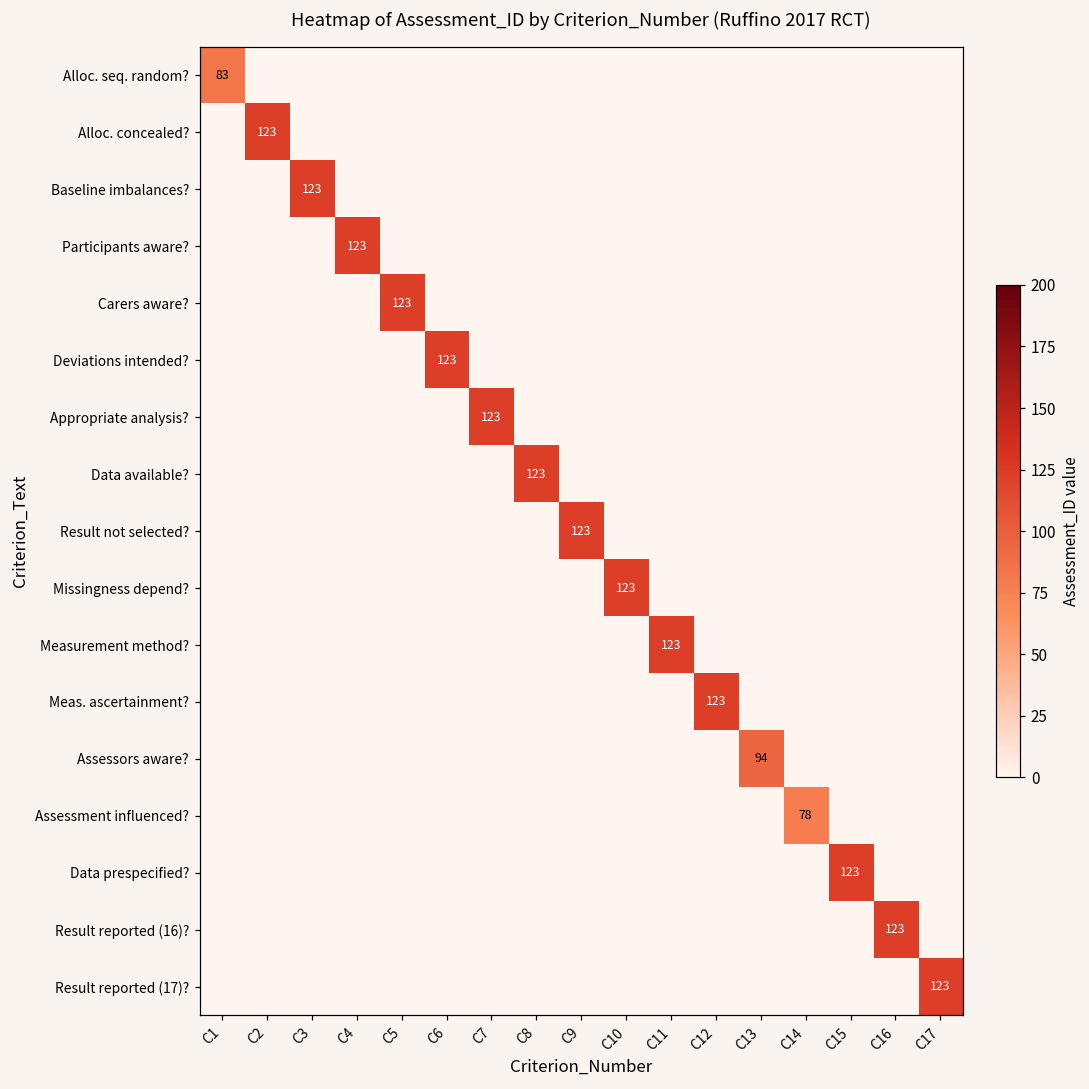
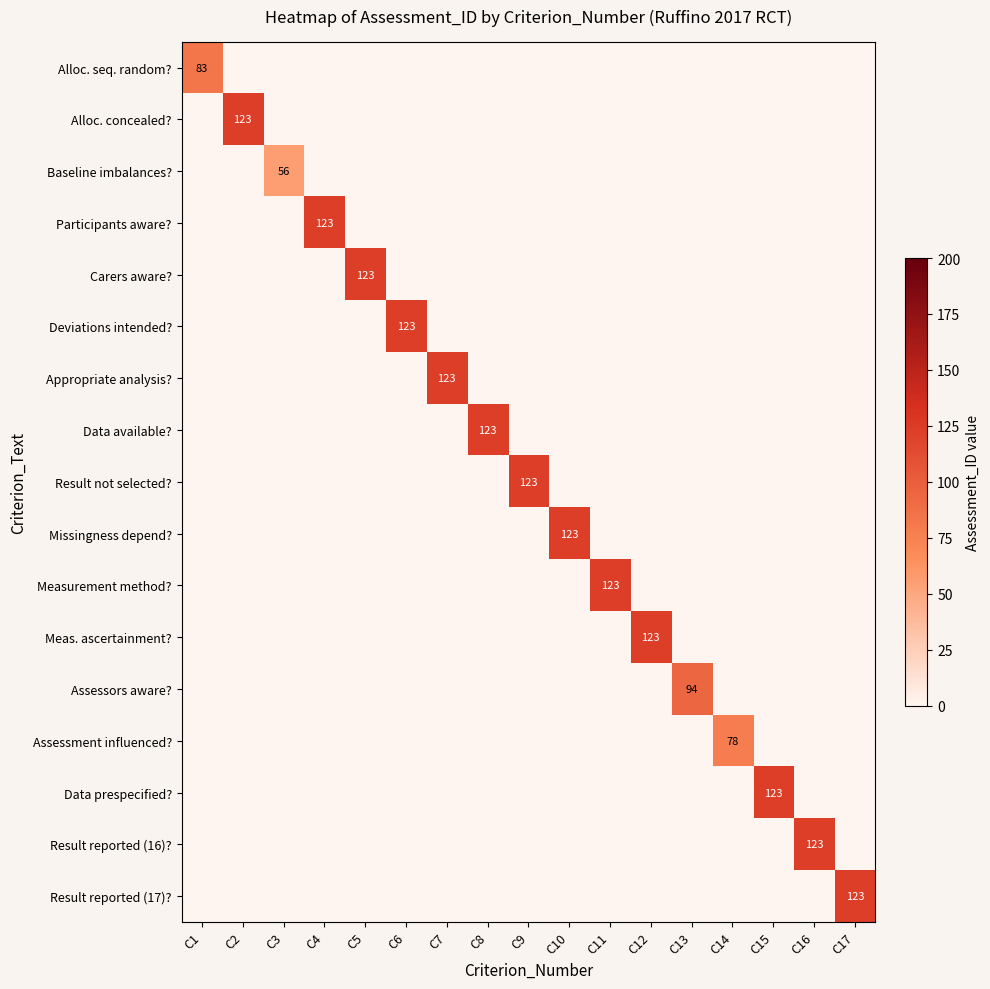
Baseline imbalances?, C3: 123 -> 56
